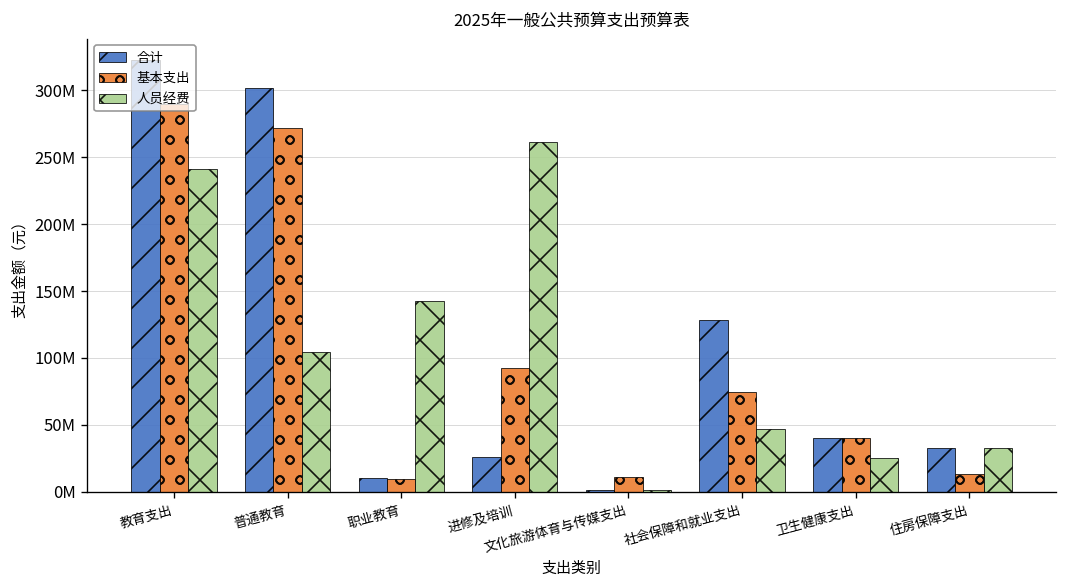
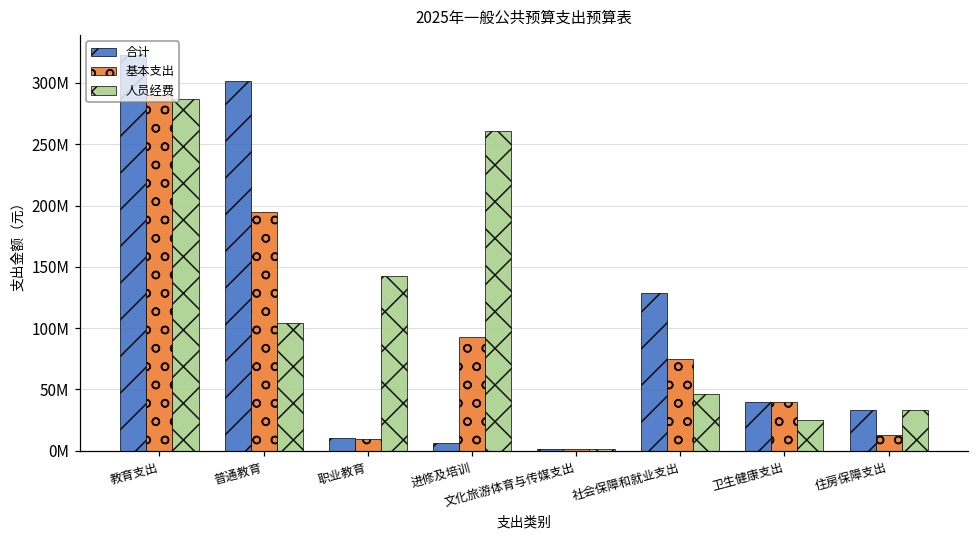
人员经费, 教育支出: 242000000 -> 287000000
基本支出, 普通教育: 272000000 -> 195000000
合计, 进修及培训: 26000000 -> 6000000
基本支出, 文化旅游体育与传媒支出: 11000000 -> 2000000
